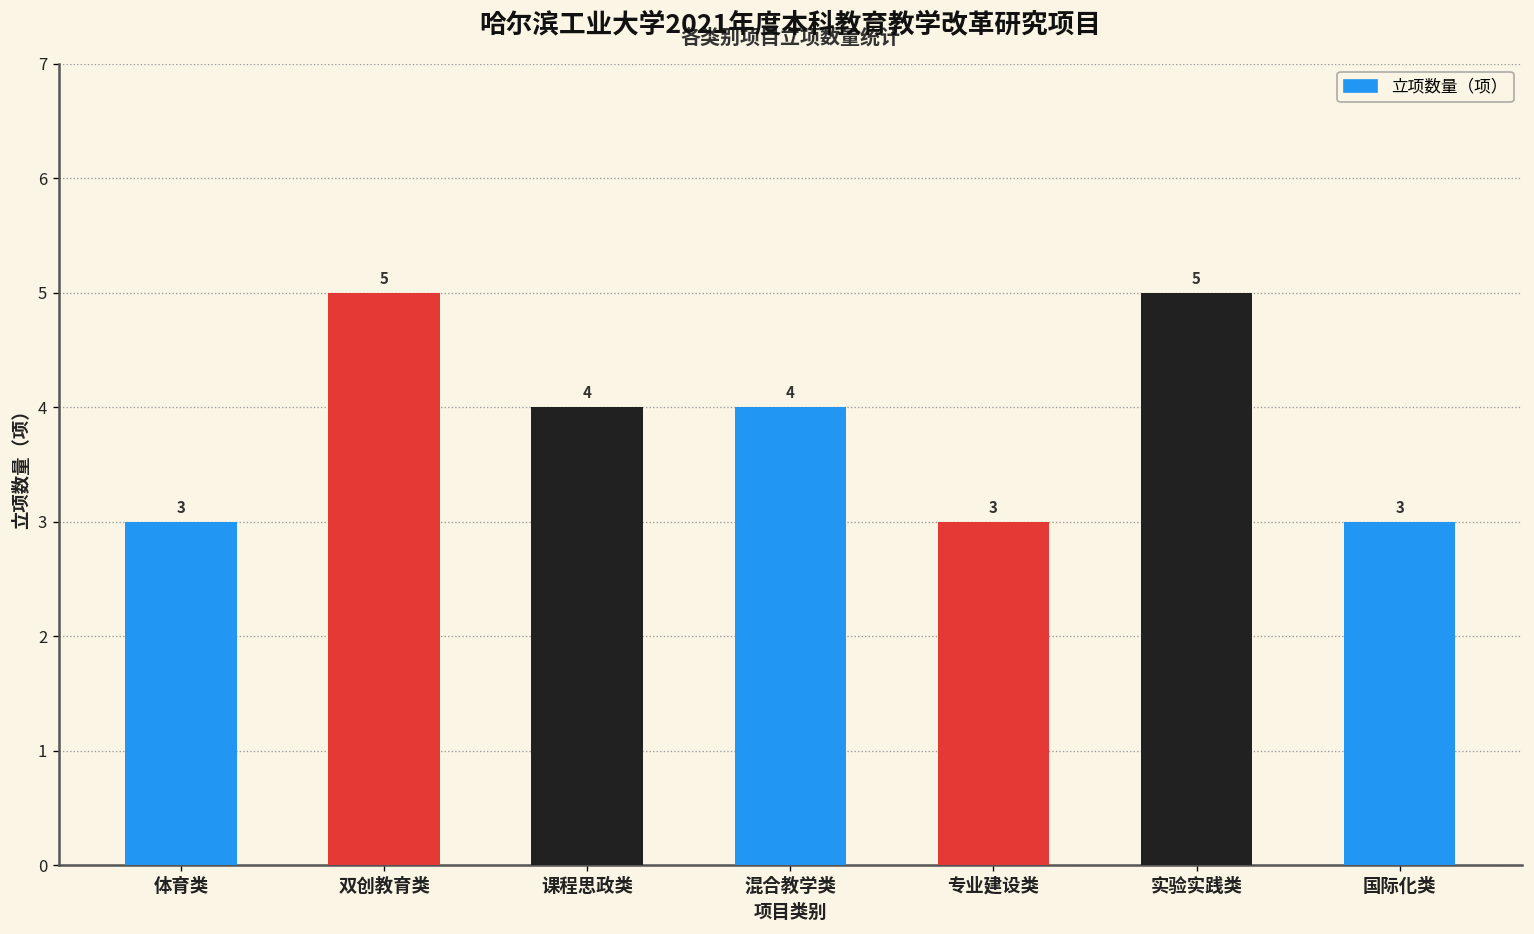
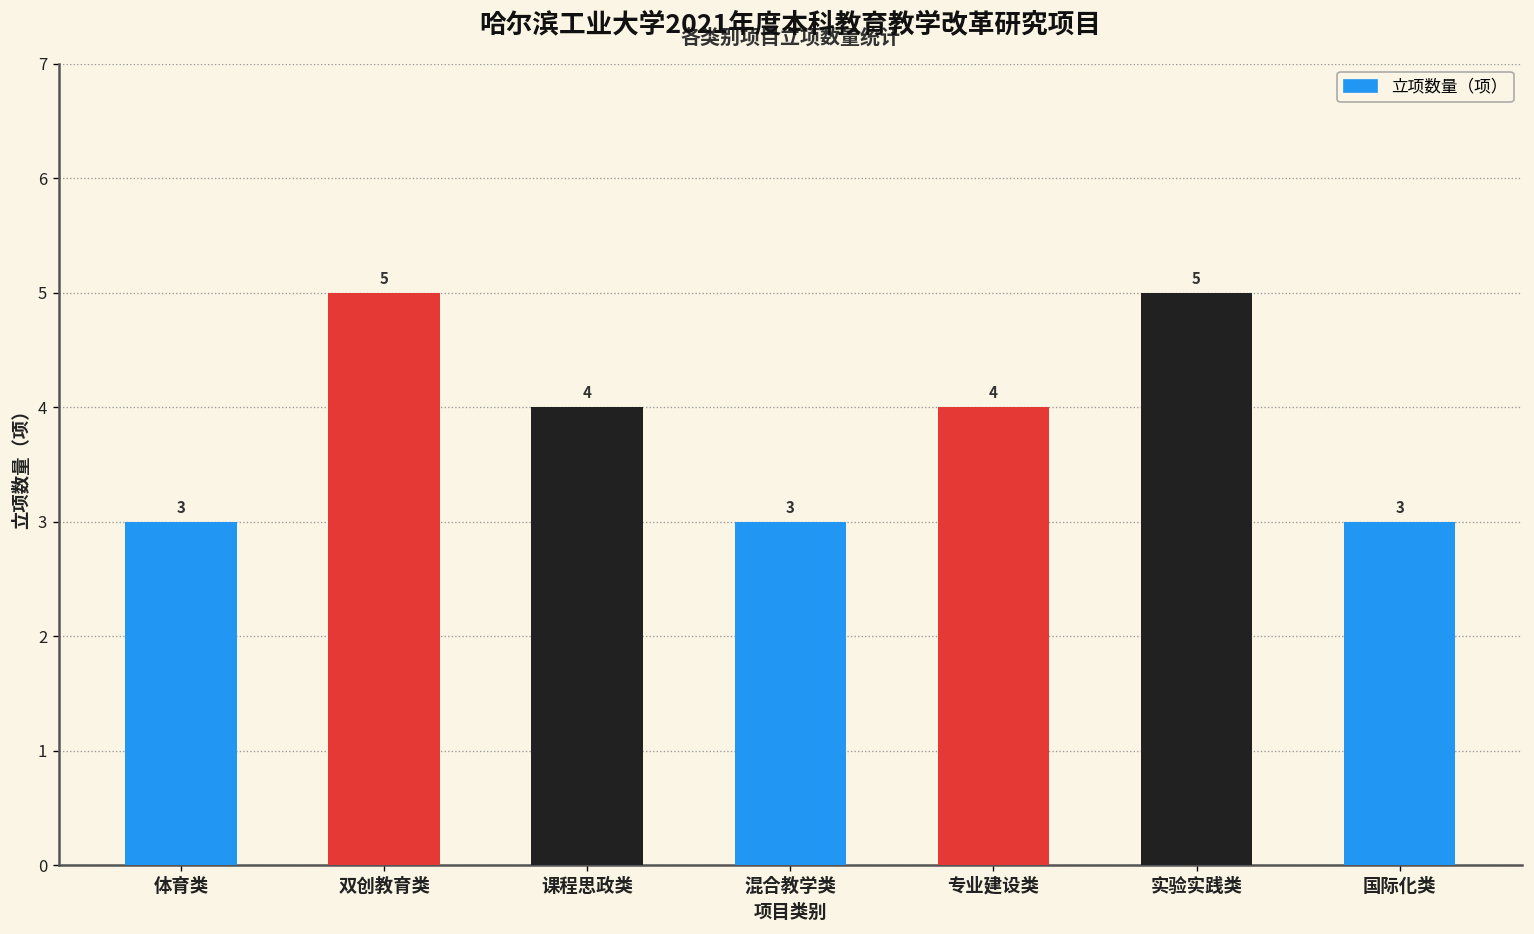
混合教学类: 4 -> 3
专业建设类: 3 -> 4
